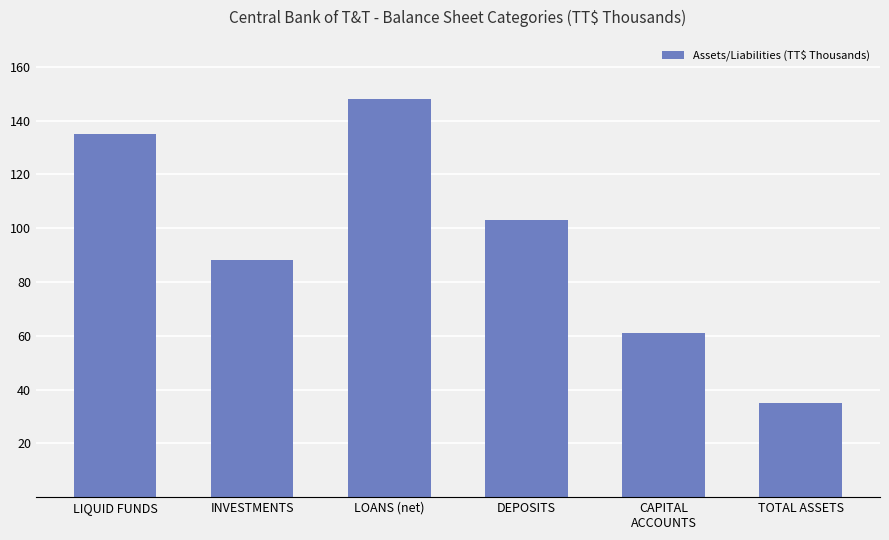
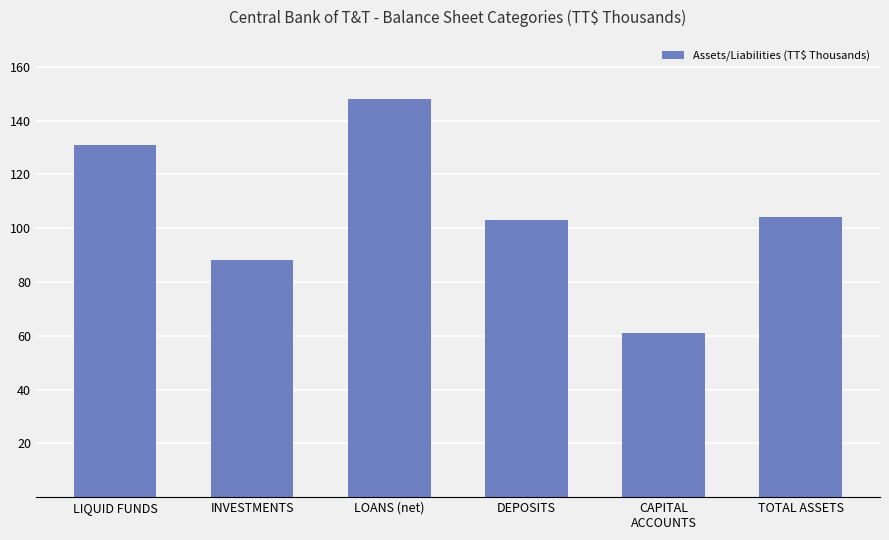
LIQUID FUNDS: 135 -> 131
TOTAL ASSETS: 35 -> 104
